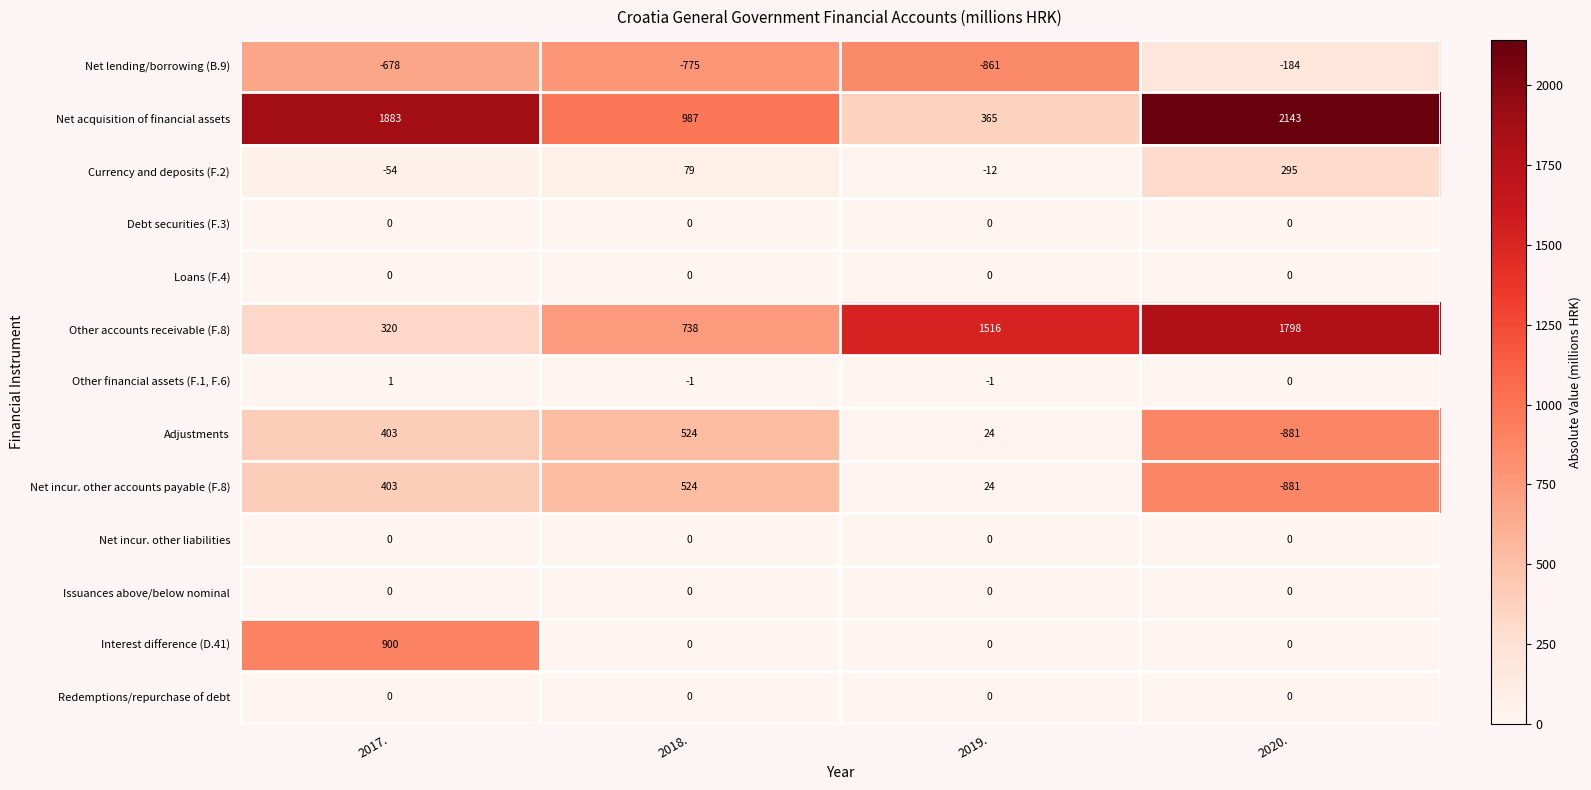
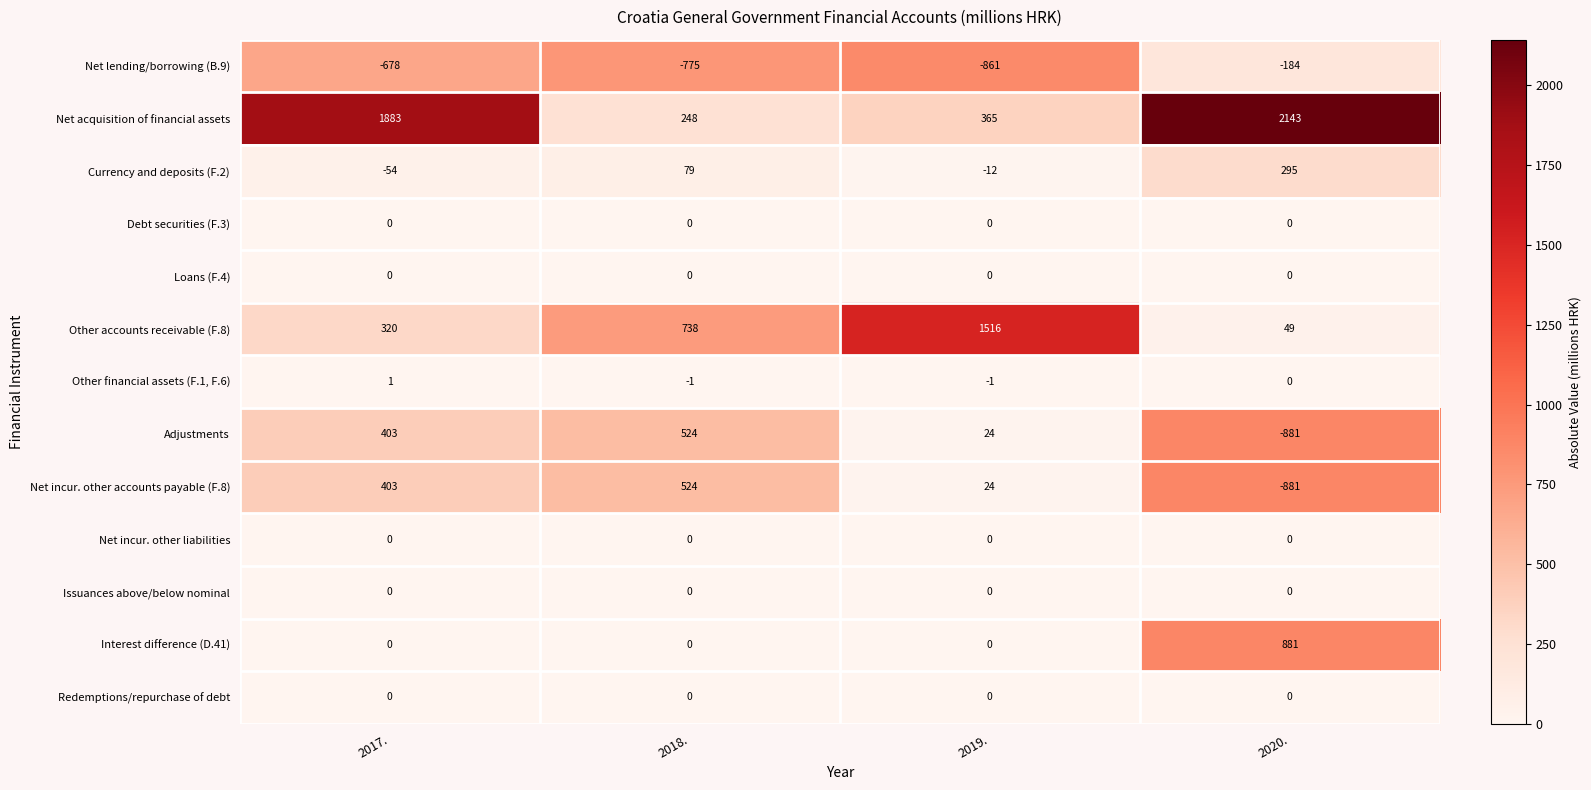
Net acquisition of financial assets, 2018.: 987 -> 248
Other accounts receivable (F.8), 2020.: 1798 -> 49
Interest difference (D.41), 2017.: 900 -> 0
Interest difference (D.41), 2020.: 0 -> 881
